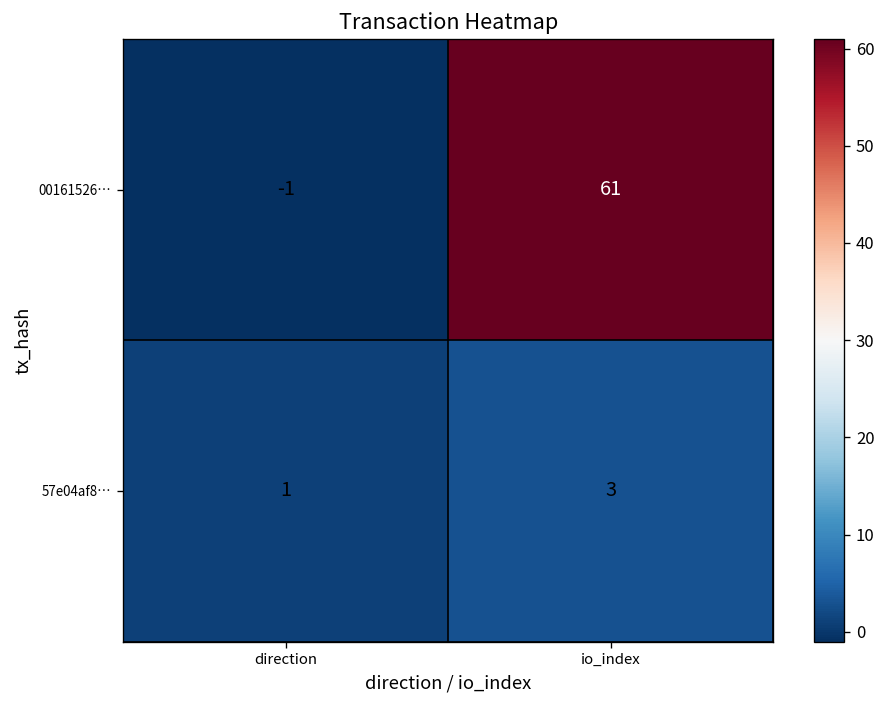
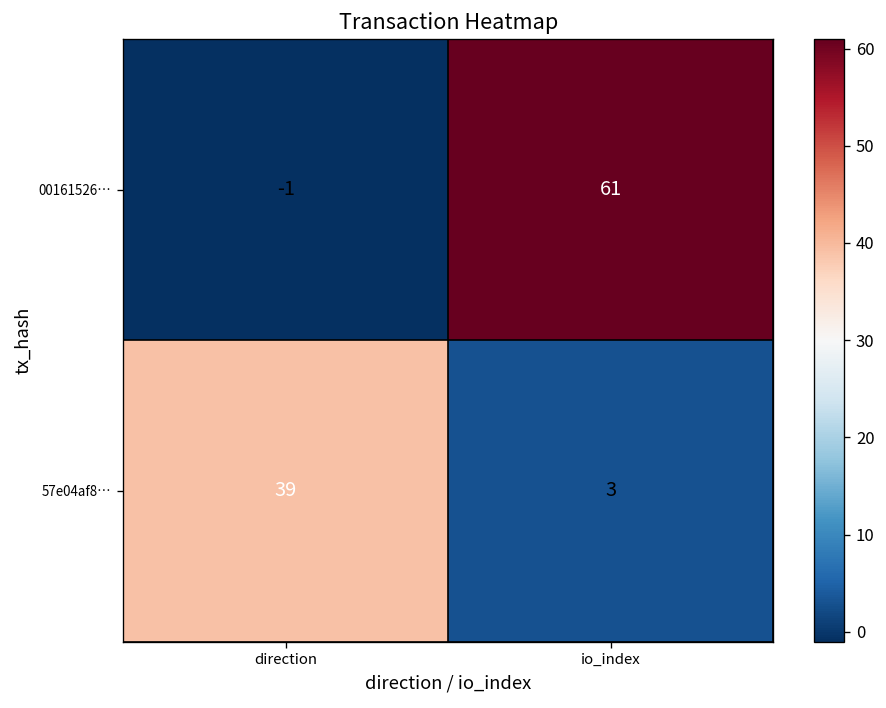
57e04af8…, direction: 1 -> 39
